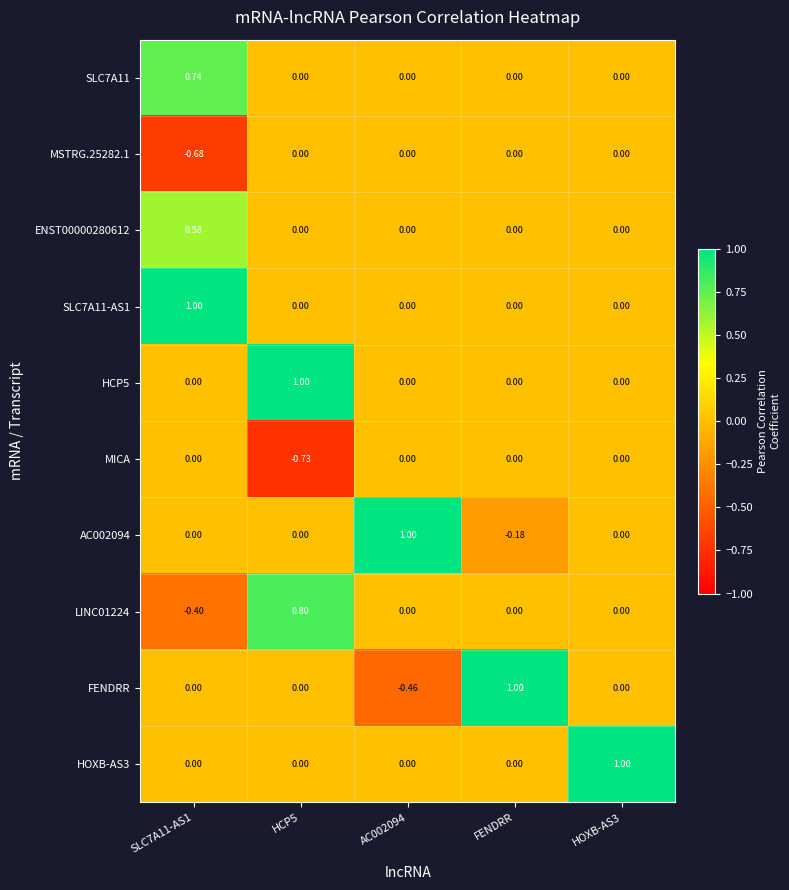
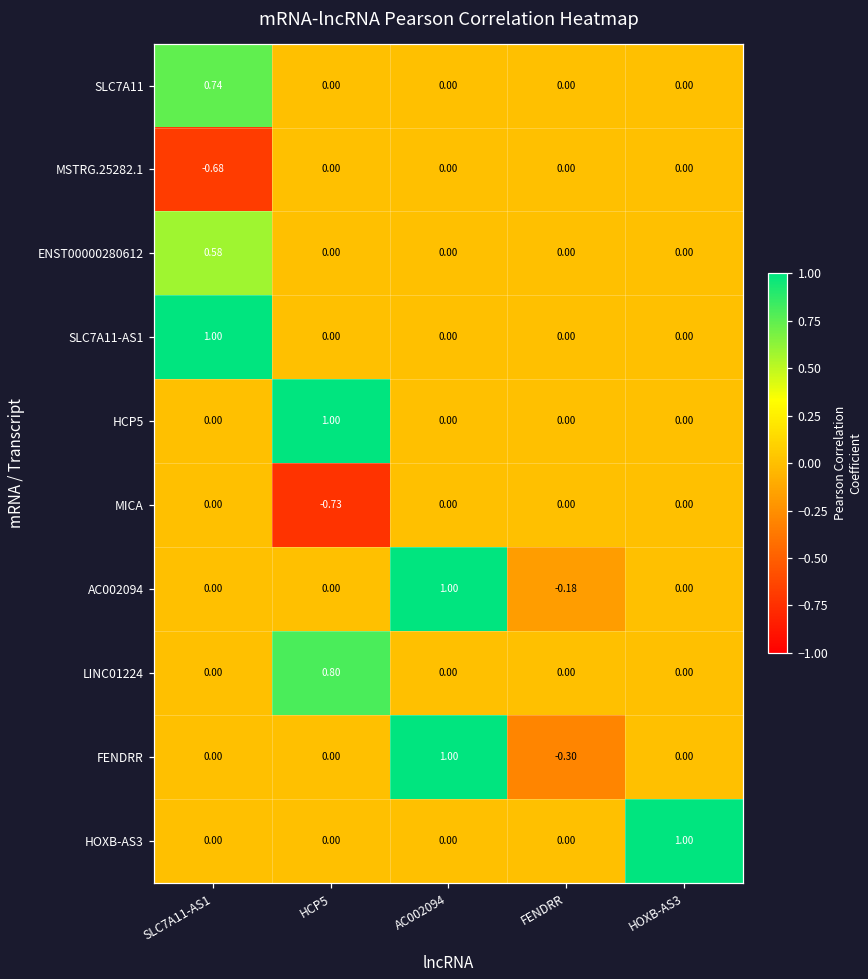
LINC01224, SLC7A11-AS1: -0.40 -> 0.00
FENDRR, AC002094: -0.46 -> 1.00
FENDRR, FENDRR: 1.00 -> -0.30
